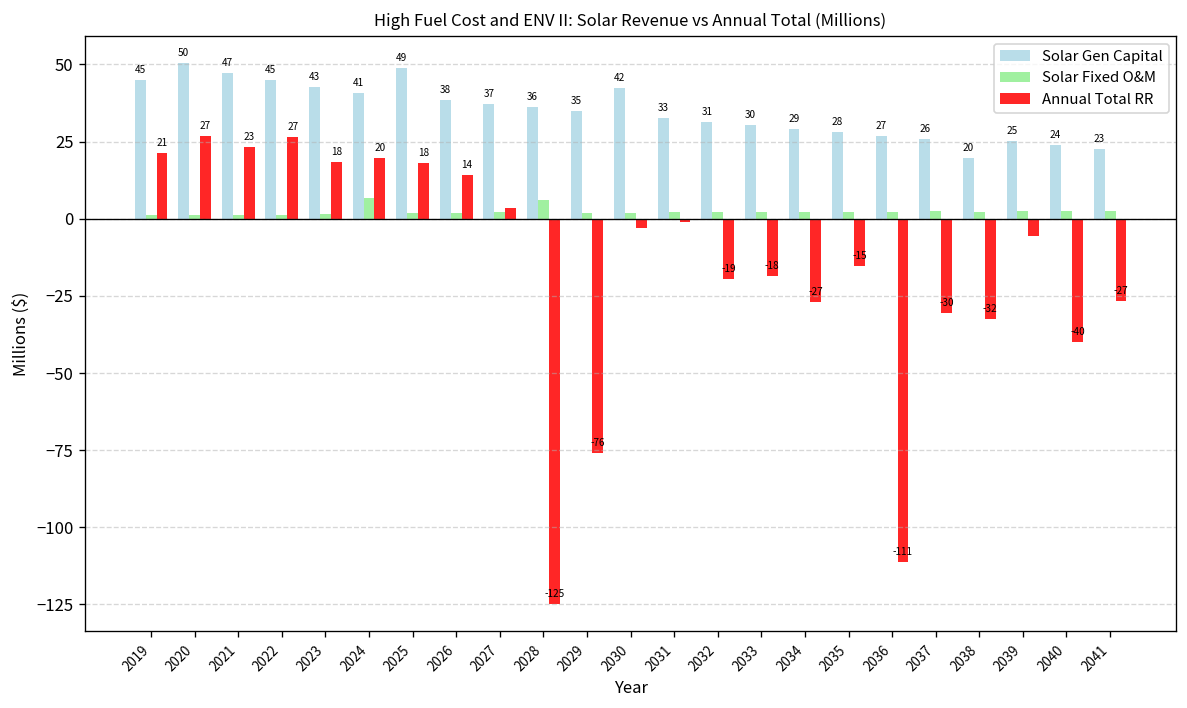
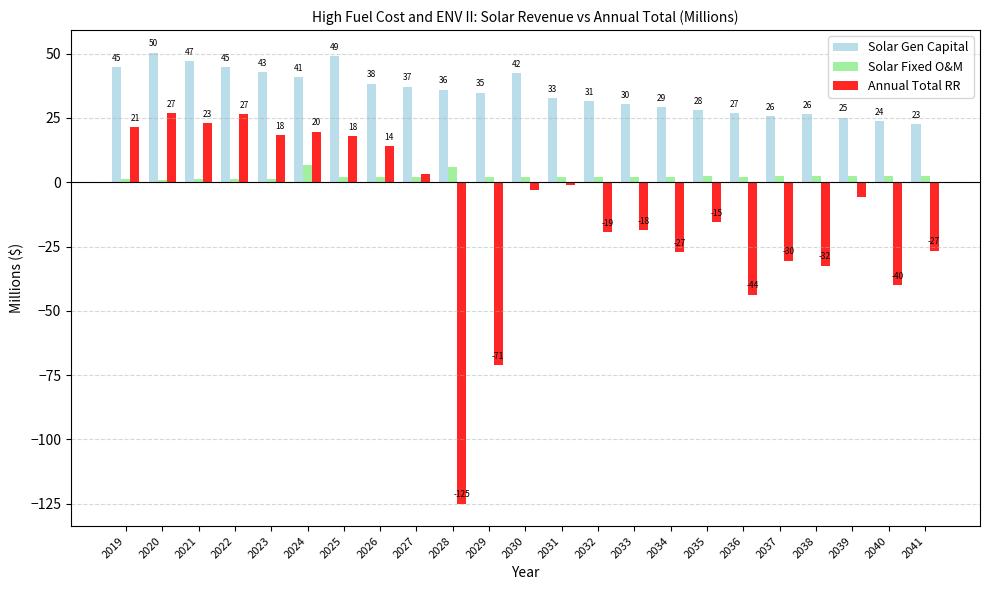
Annual Total RR, 2029: -76 -> -71
Annual Total RR, 2036: -111 -> -44
Solar Gen Capital, 2038: 20 -> 26
